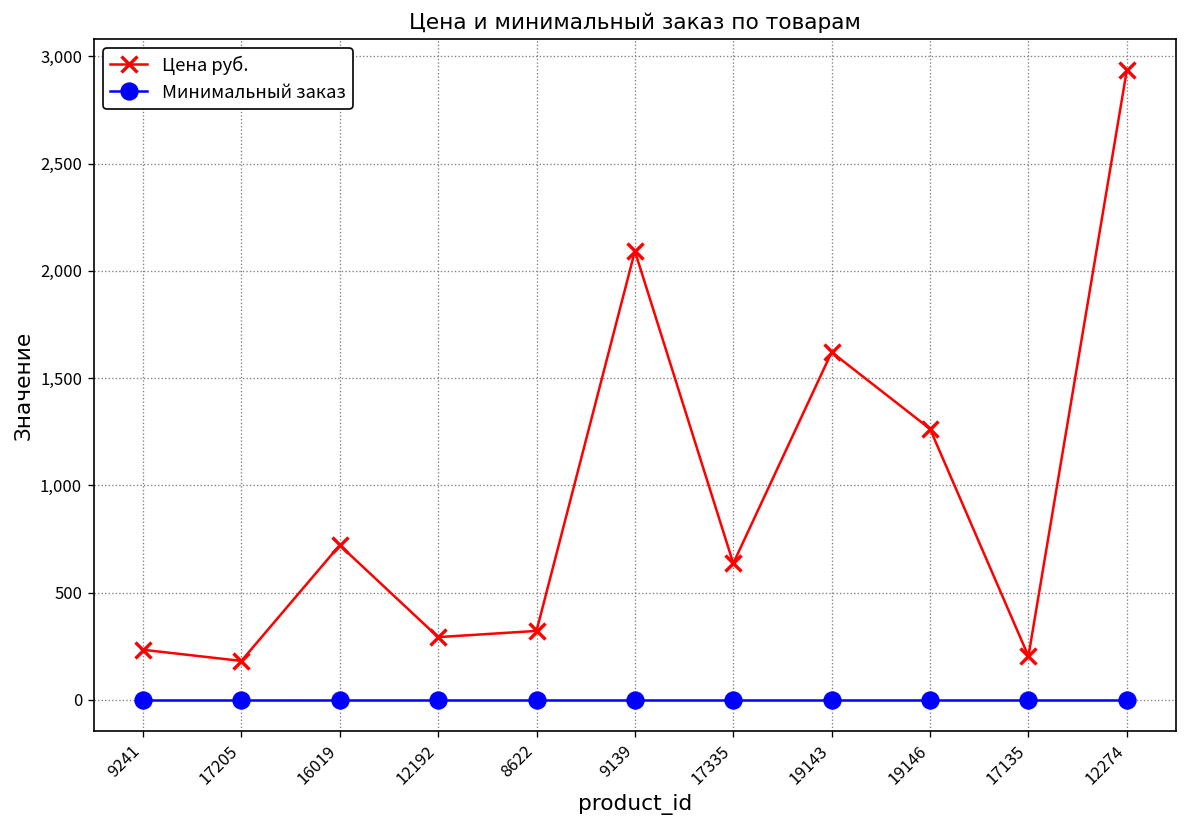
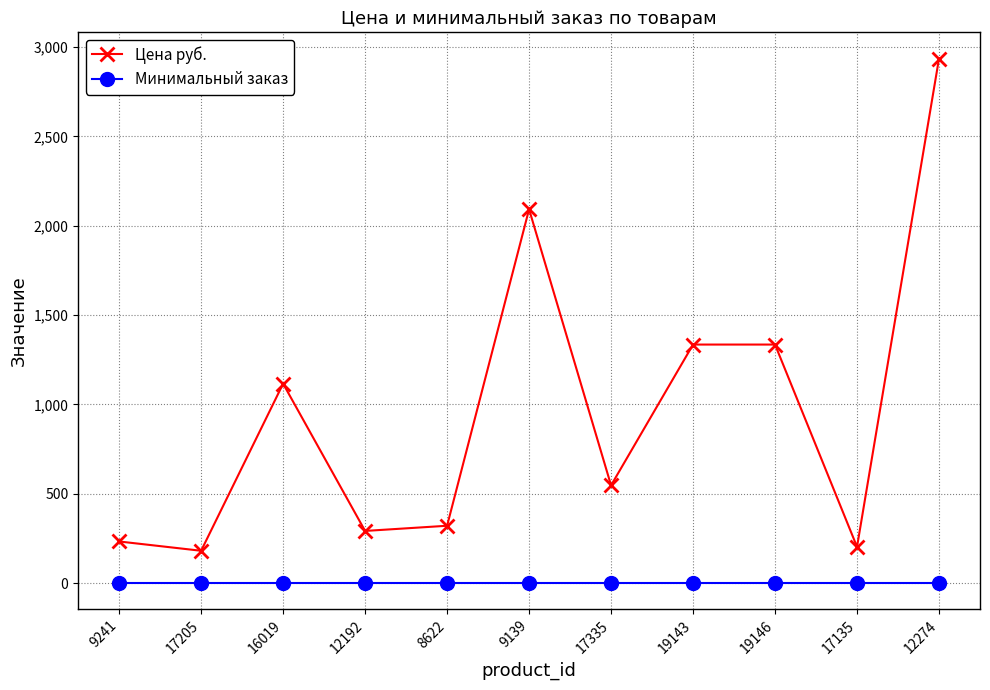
Цена руб., 16019: 720 -> 1,120
Цена руб., 17335: 640 -> 550
Цена руб., 19143: 1,620 -> 1,340
Цена руб., 19146: 1,260 -> 1,340
